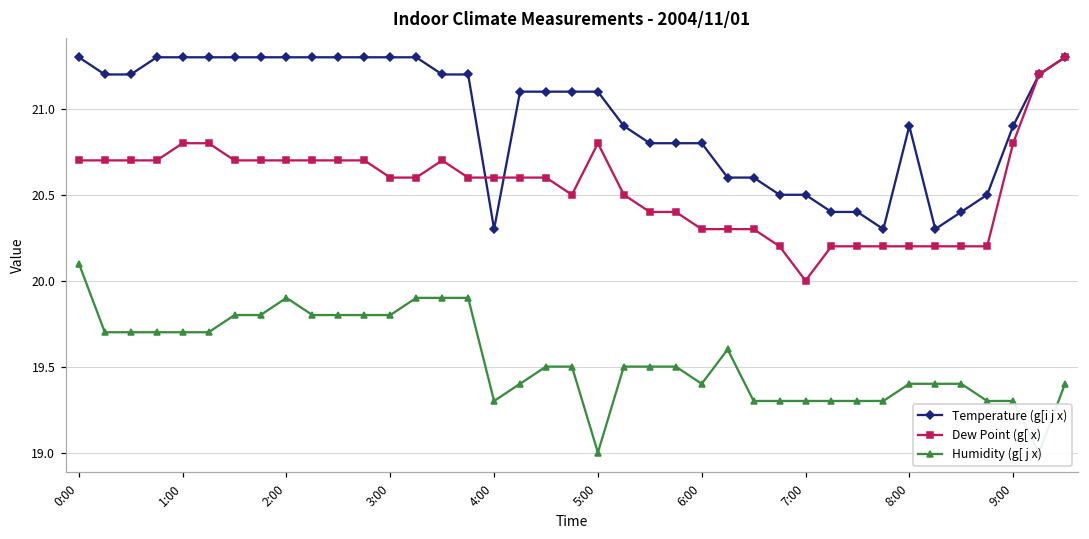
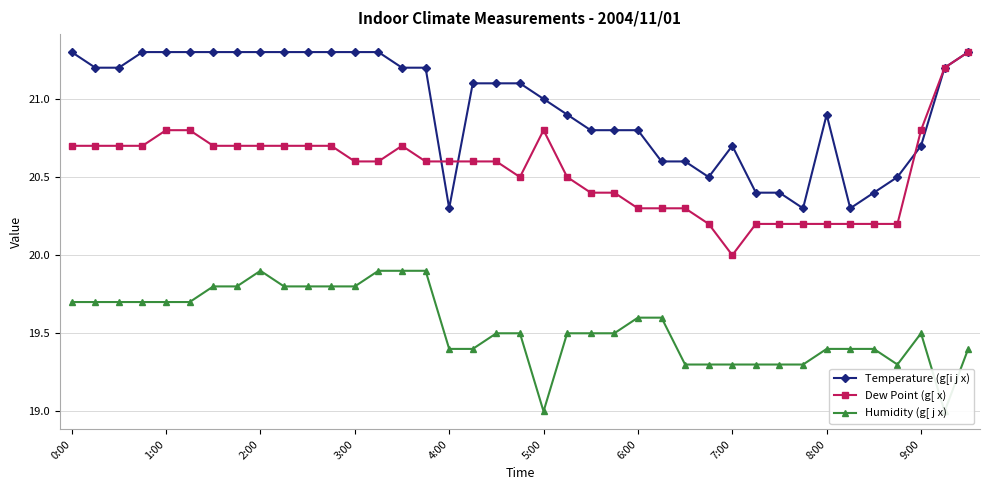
Humidity (g[ j x), 0:00: 20.1 -> 19.7
Humidity (g[ j x), 4:00: 19.3 -> 19.4
Temperature (g[i j x), 5:00: 21.1 -> 21.0
Humidity (g[ j x), 6:00: 19.4 -> 19.6
Temperature (g[i j x), 7:00: 20.5 -> 20.7
Temperature (g[i j x), 9:00: 20.9 -> 20.7
Humidity (g[ j x), 9:00: 19.3 -> 19.5
